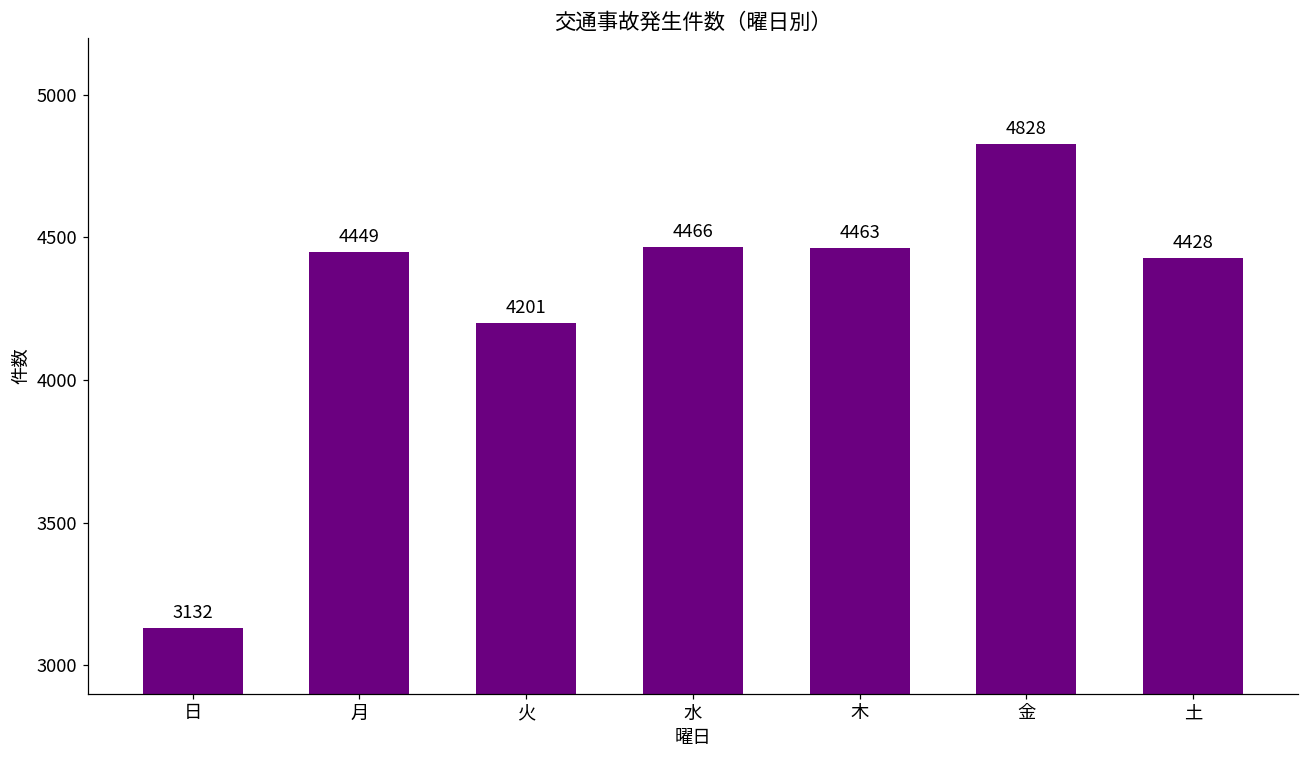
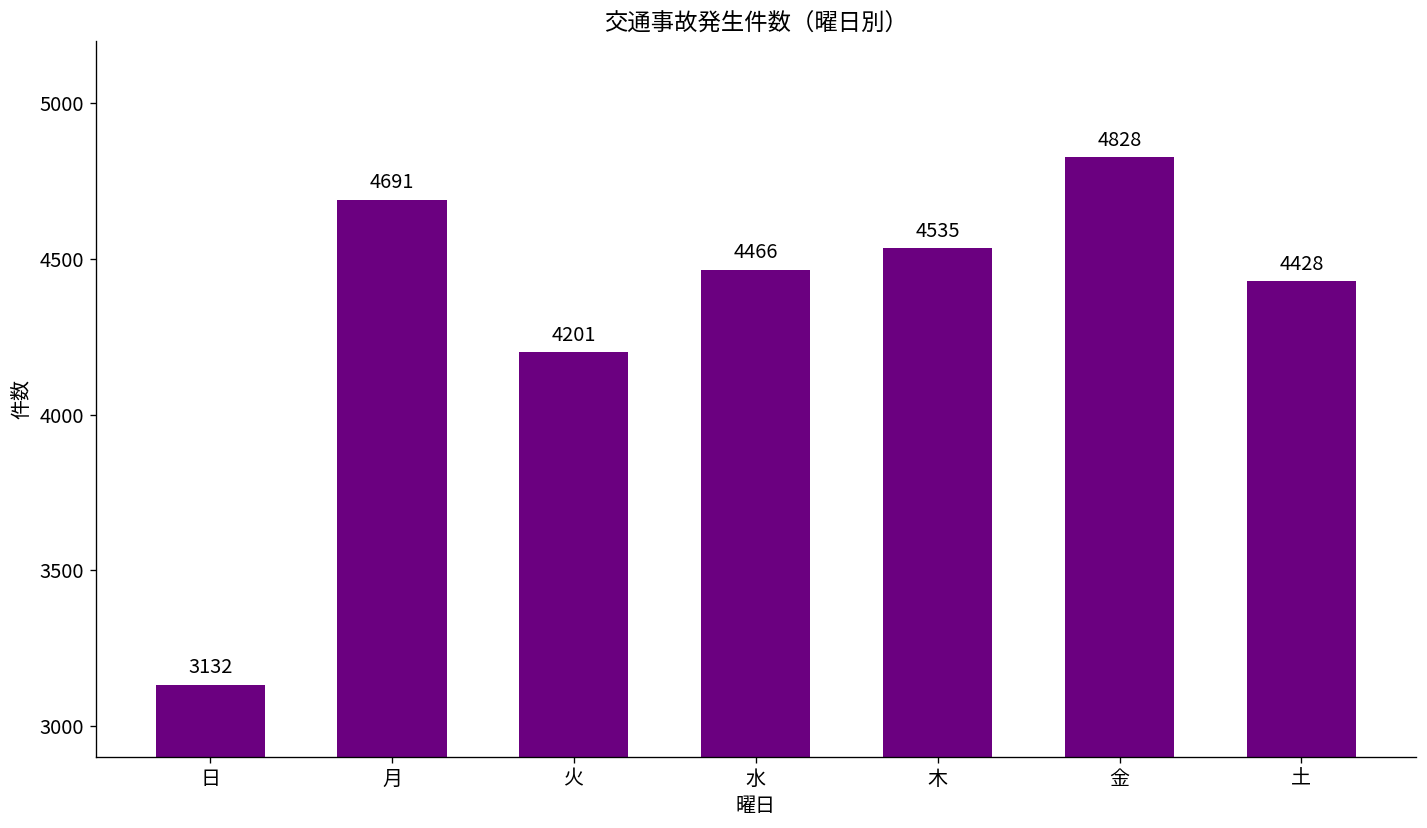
月: 4449 -> 4691
木: 4463 -> 4535
